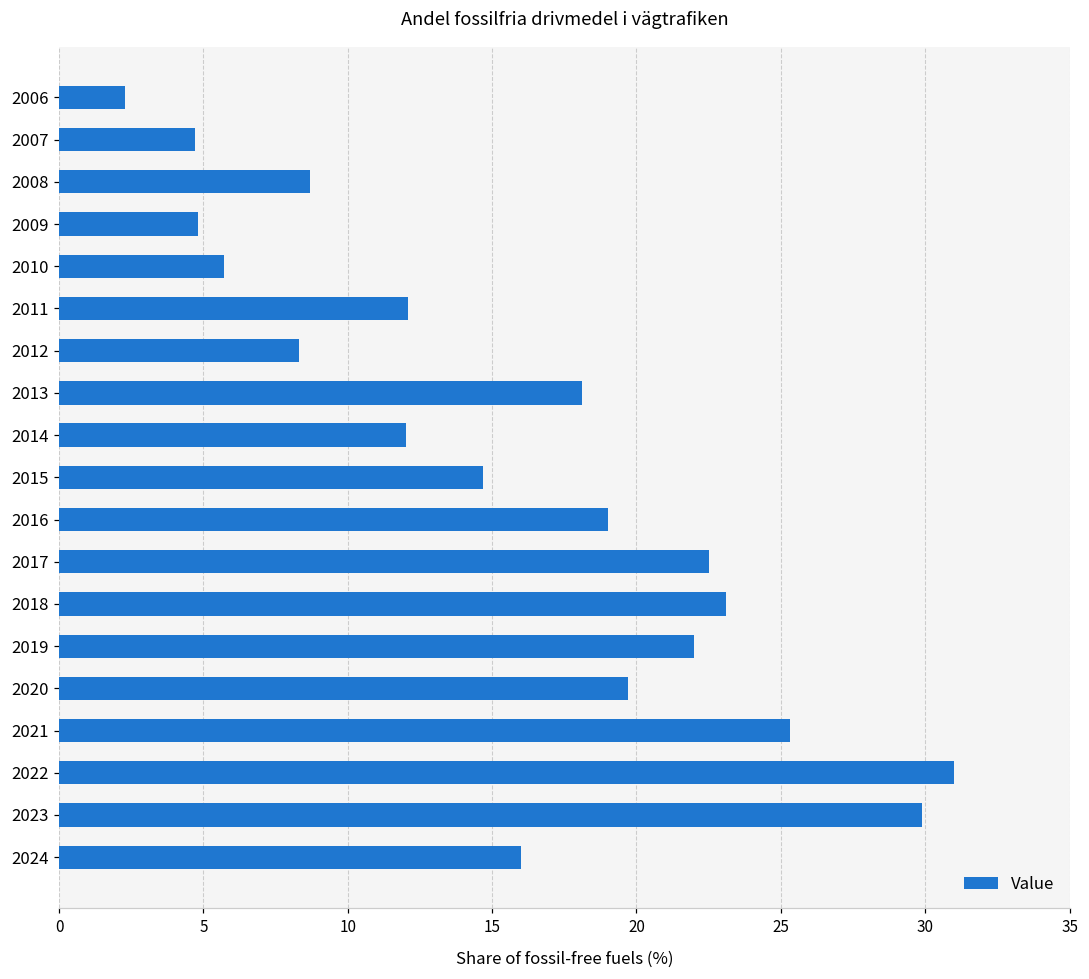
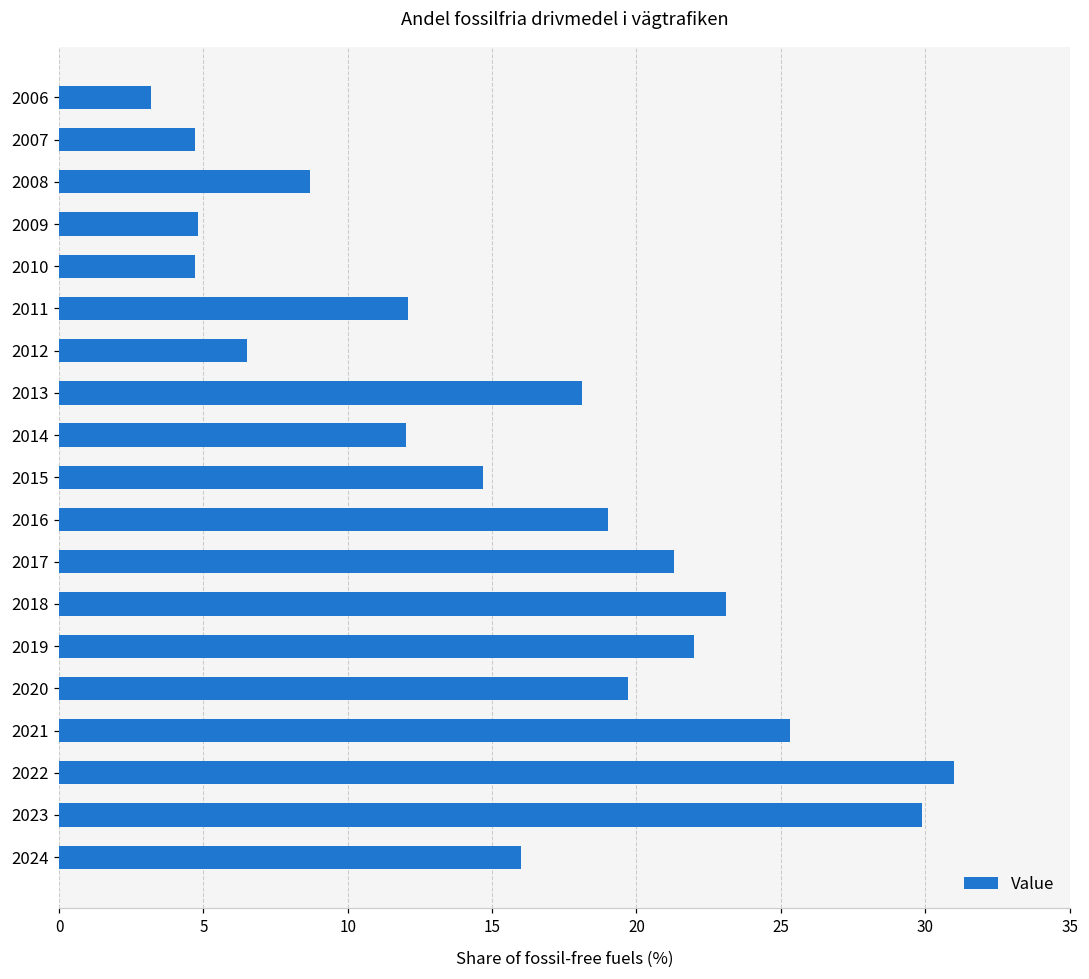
2006: 2.3 -> 3.2
2010: 5.7 -> 4.7
2012: 8.3 -> 6.5
2017: 22.5 -> 21.3
